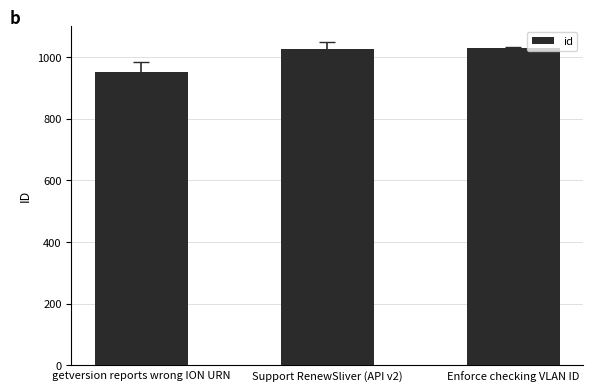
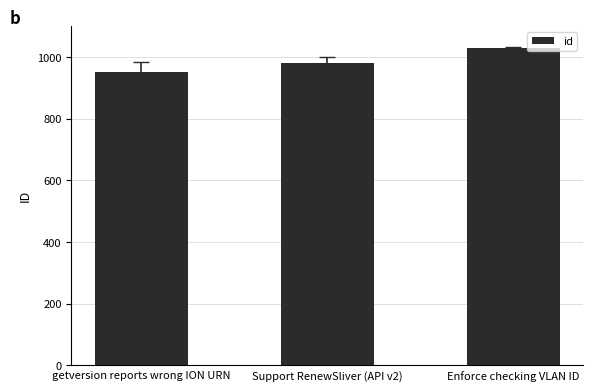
id, Support RenewSliver (API v2): 1030 -> 980
